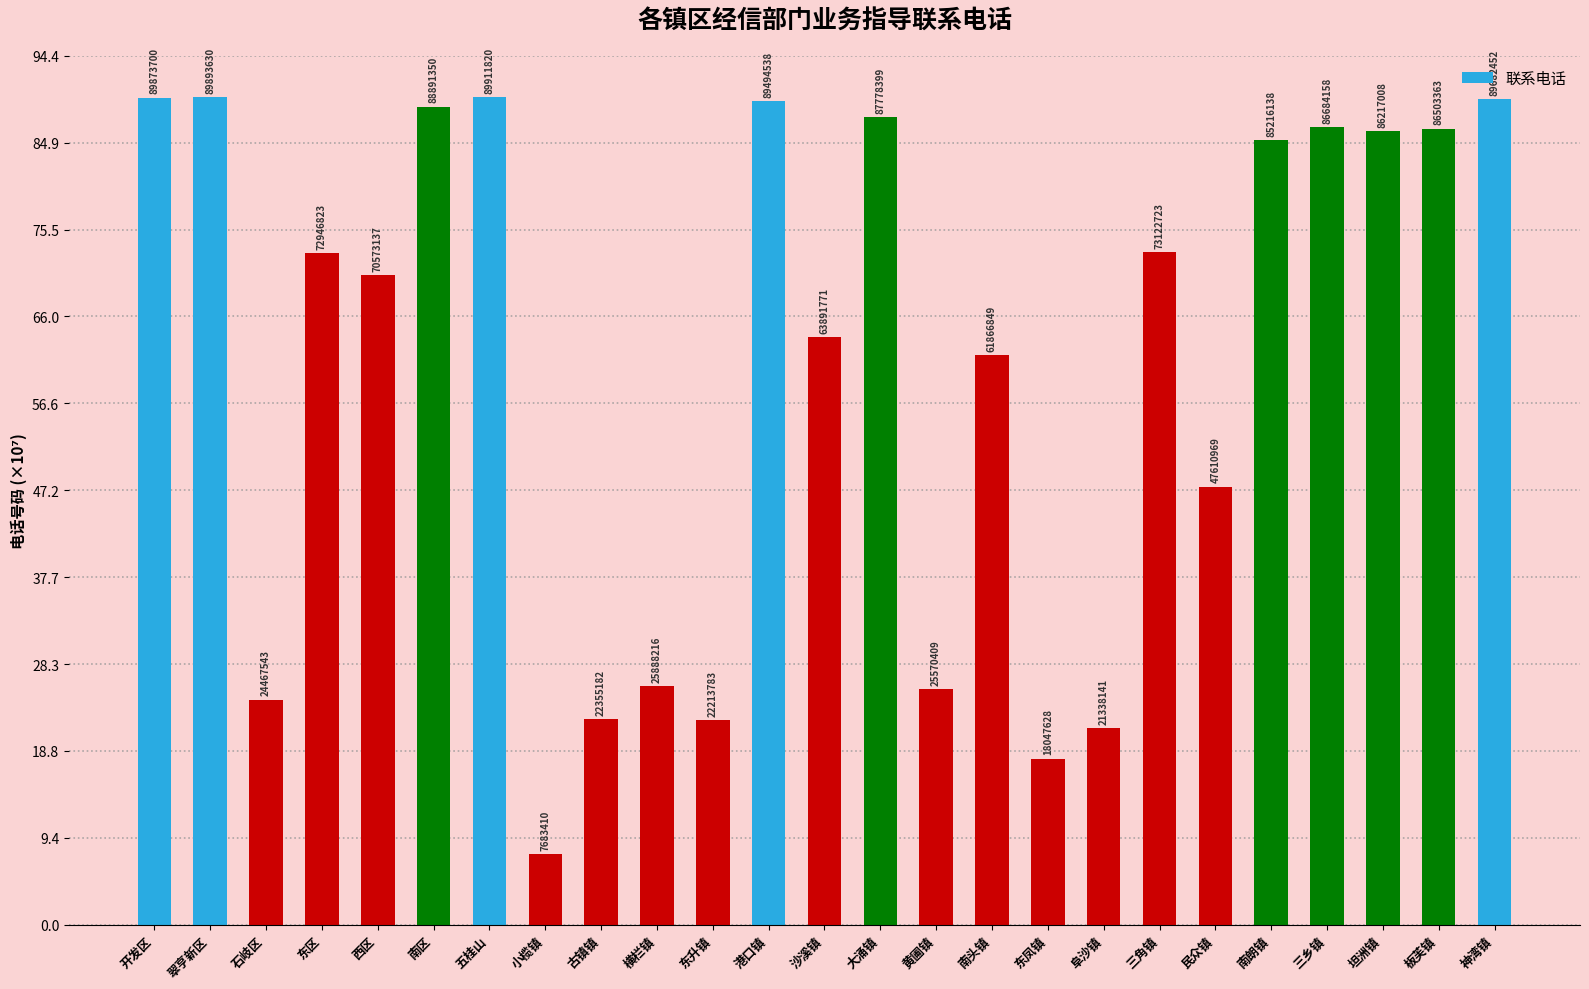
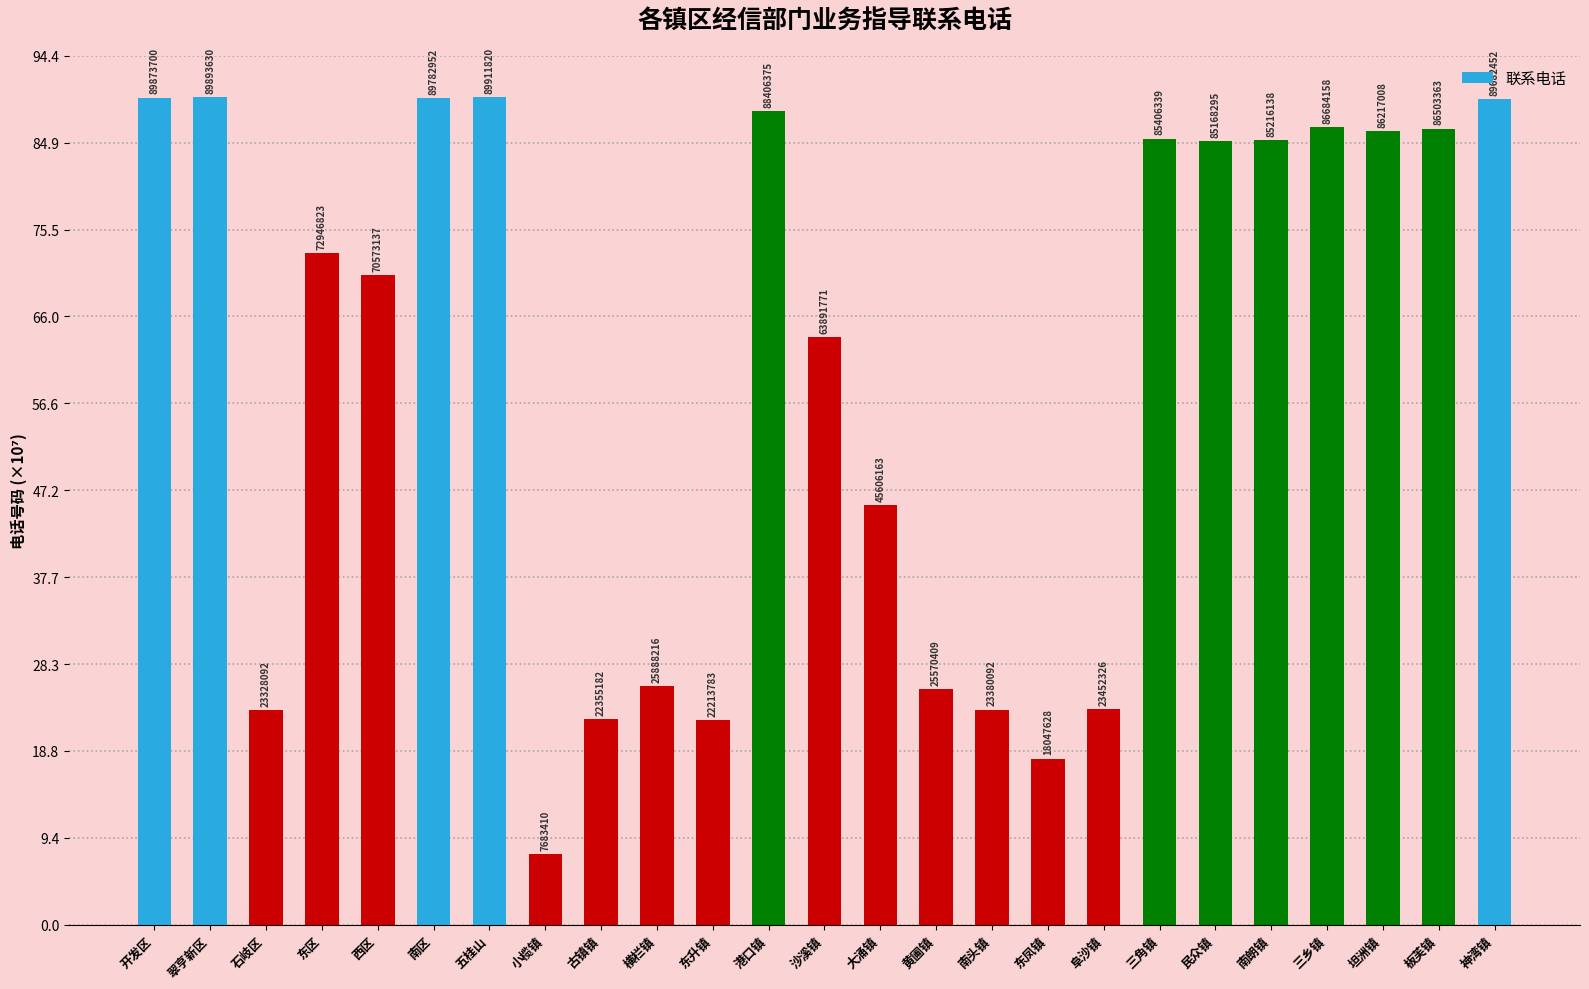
石岐区: 24467543 -> 23328092
南区: 88891350 -> 89782952
港口镇: 89494538 -> 88406375
大涌镇: 87778399 -> 45606163
南头镇: 61866849 -> 23380092
阜沙镇: 21338141 -> 23452326
三角镇: 73122723 -> 85406339
民众镇: 47610969 -> 85168295
